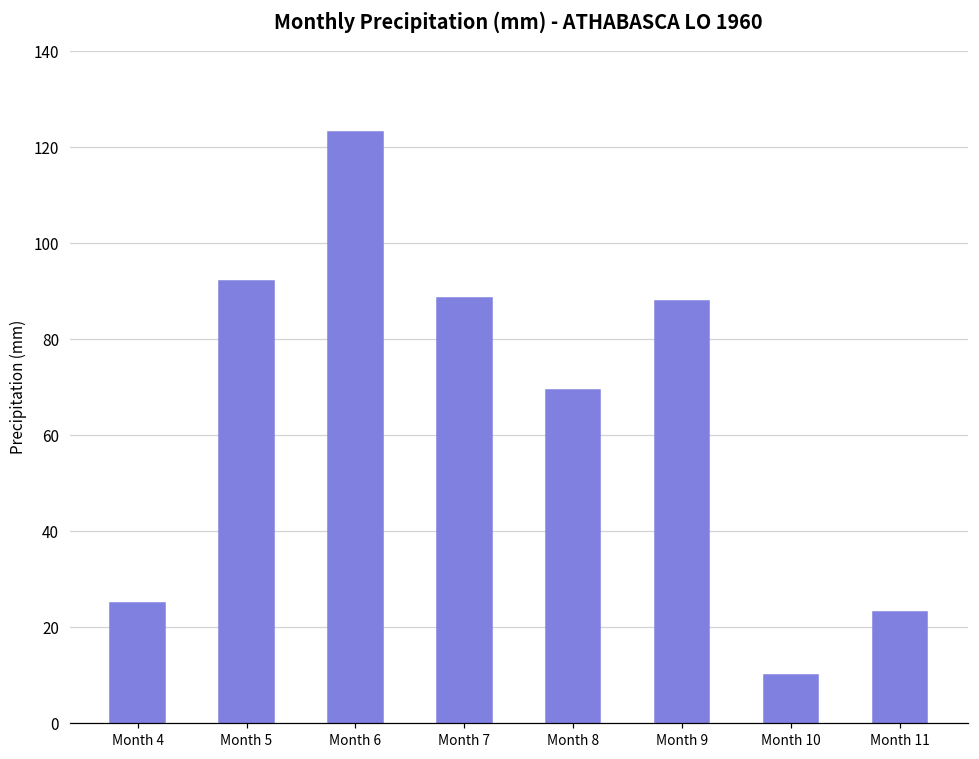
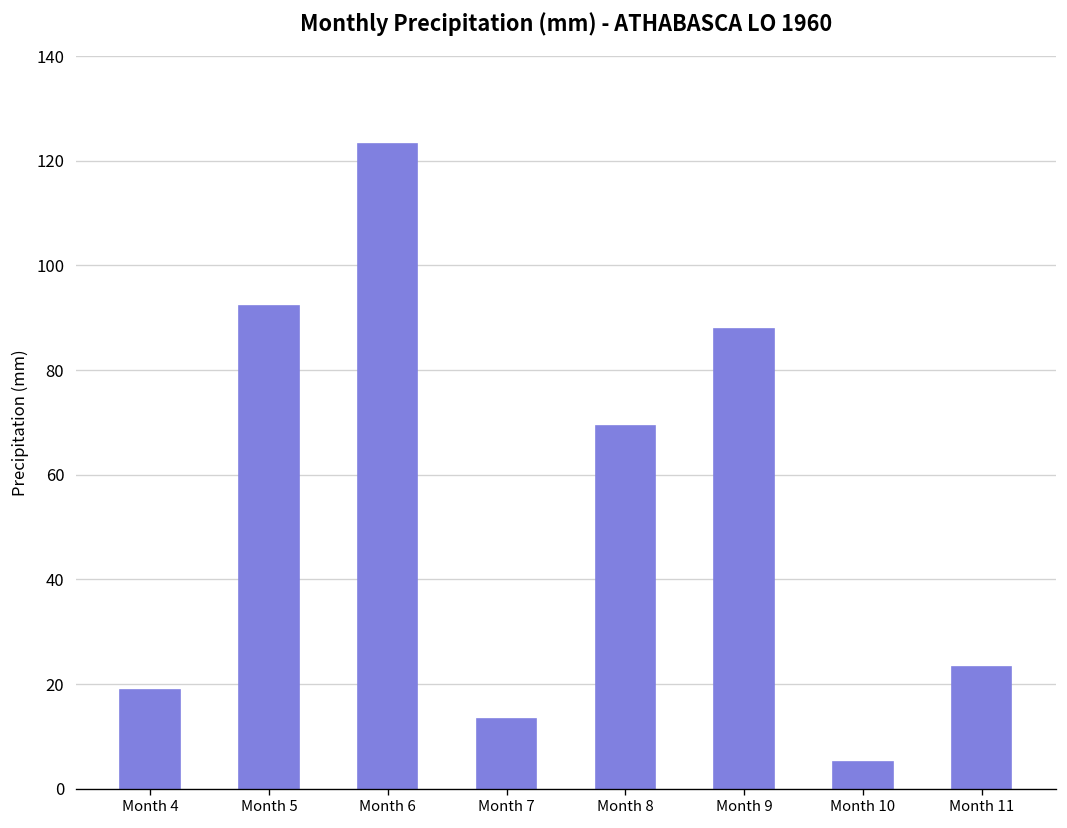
Month 4: 25 -> 19
Month 7: 89 -> 13
Month 10: 10 -> 5
